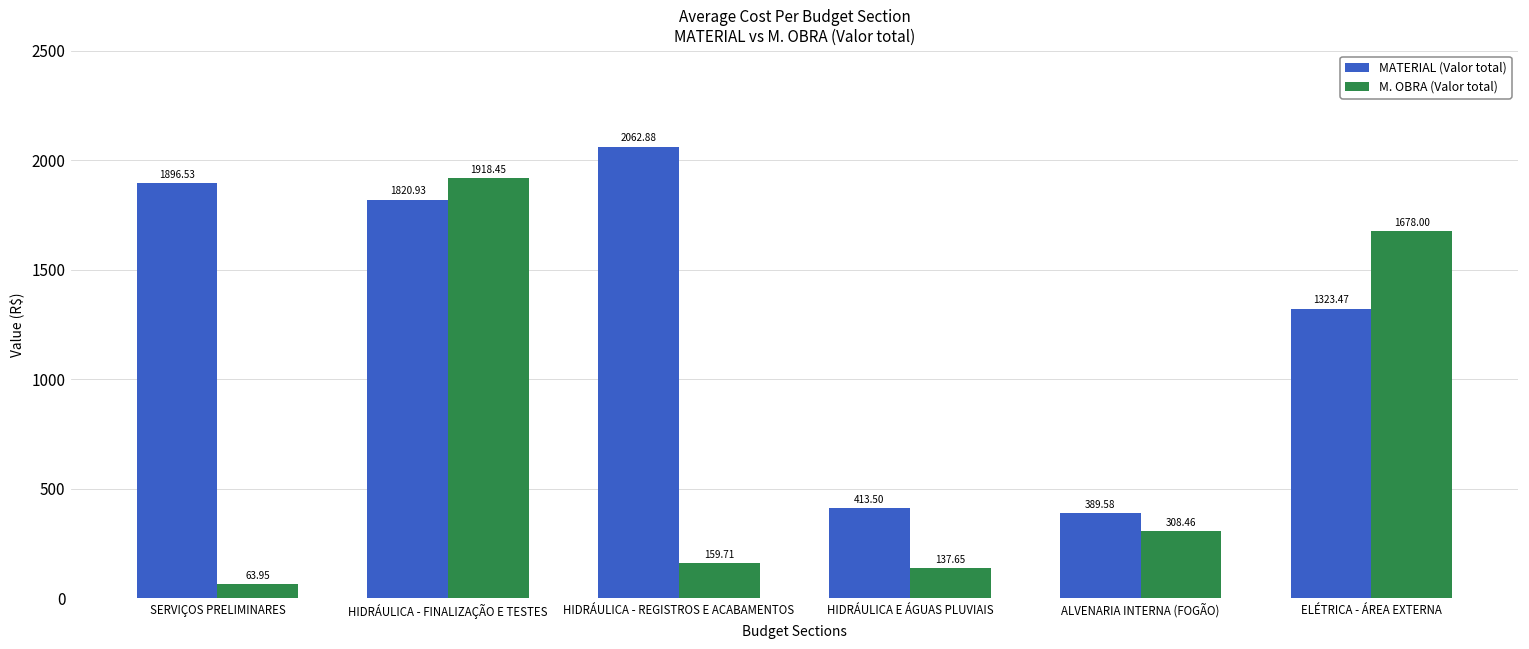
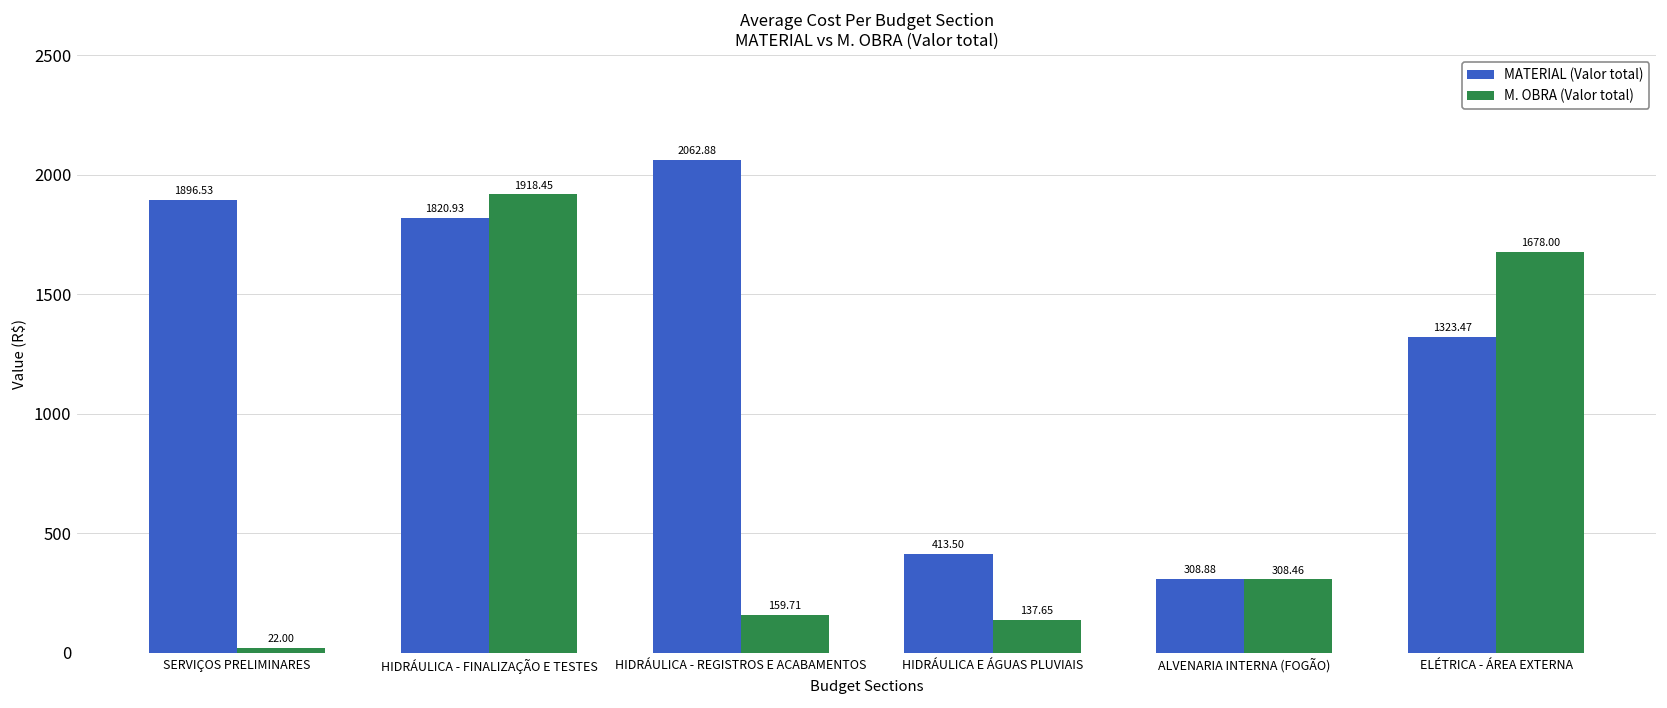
M. OBRA (Valor total), SERVIÇOS PRELIMINARES: 63.95 -> 22.00
MATERIAL (Valor total), ALVENARIA INTERNA (FOGÃO): 389.58 -> 308.88
